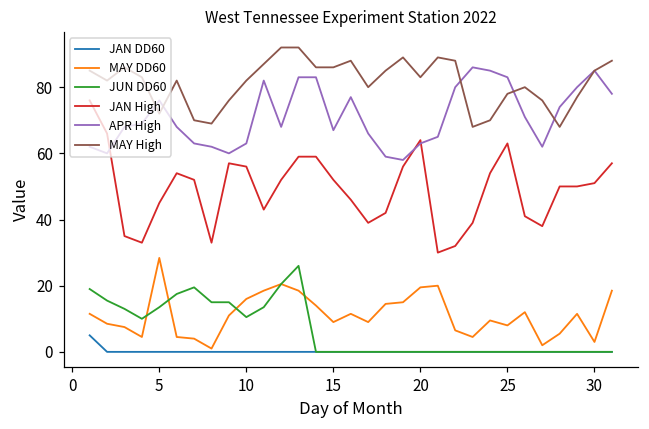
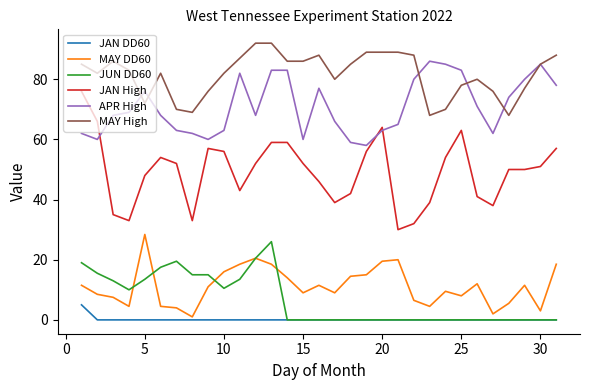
JAN High, 5: 45 -> 48
APR High, 15: 67 -> 60
MAY High, 20: 83 -> 89
